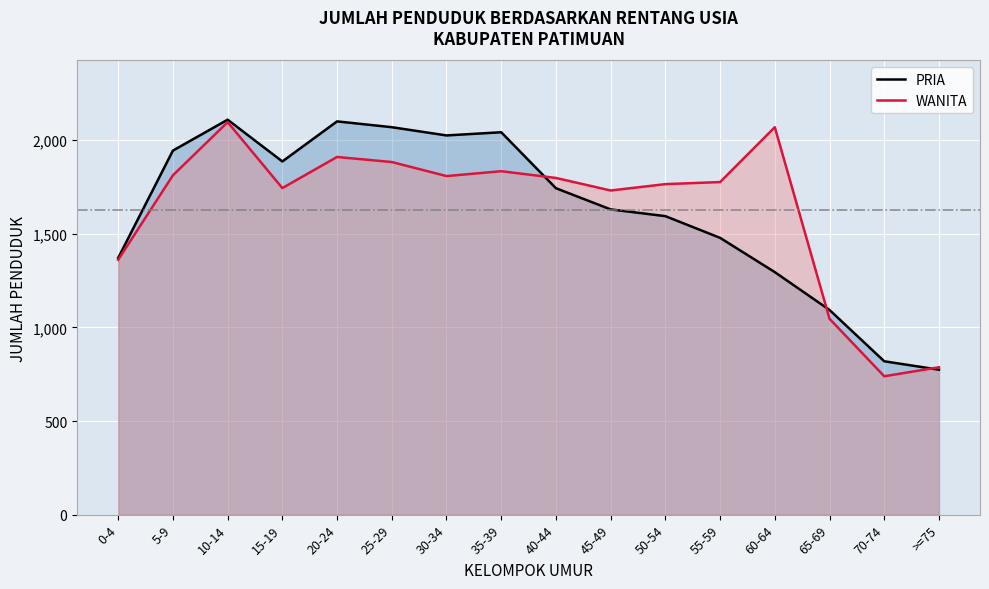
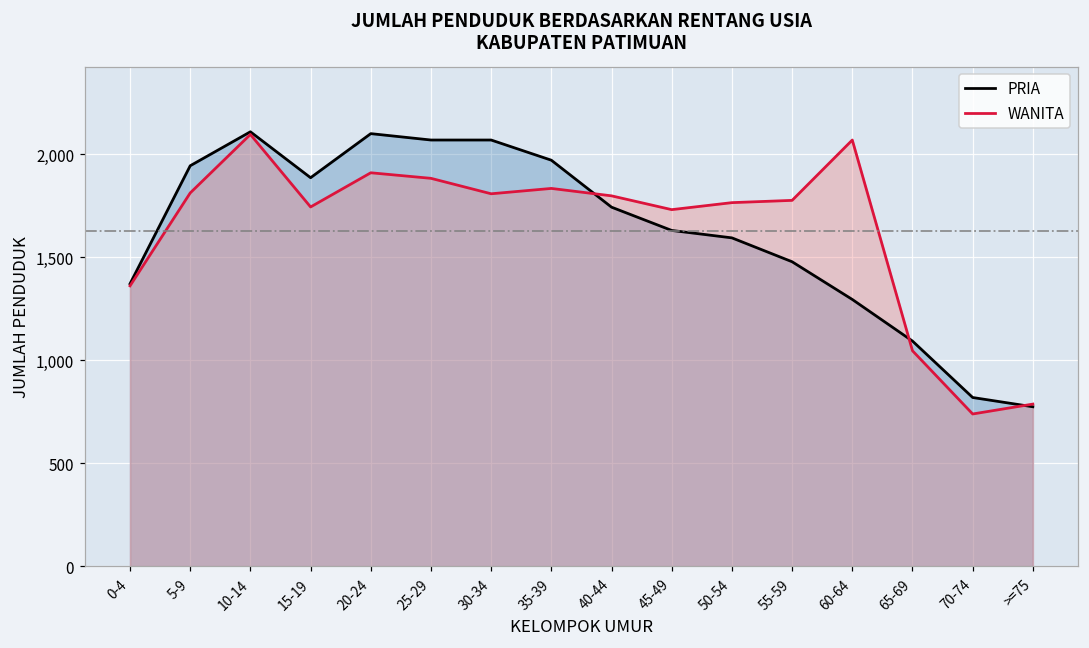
PRIA, 30-34: 2,030 -> 2,070
PRIA, 35-39: 2,040 -> 1,970
